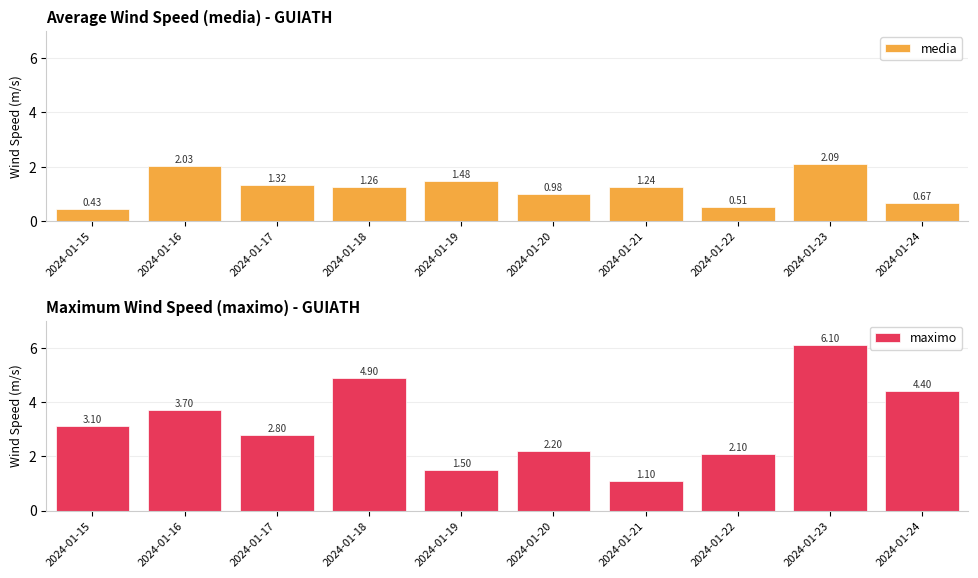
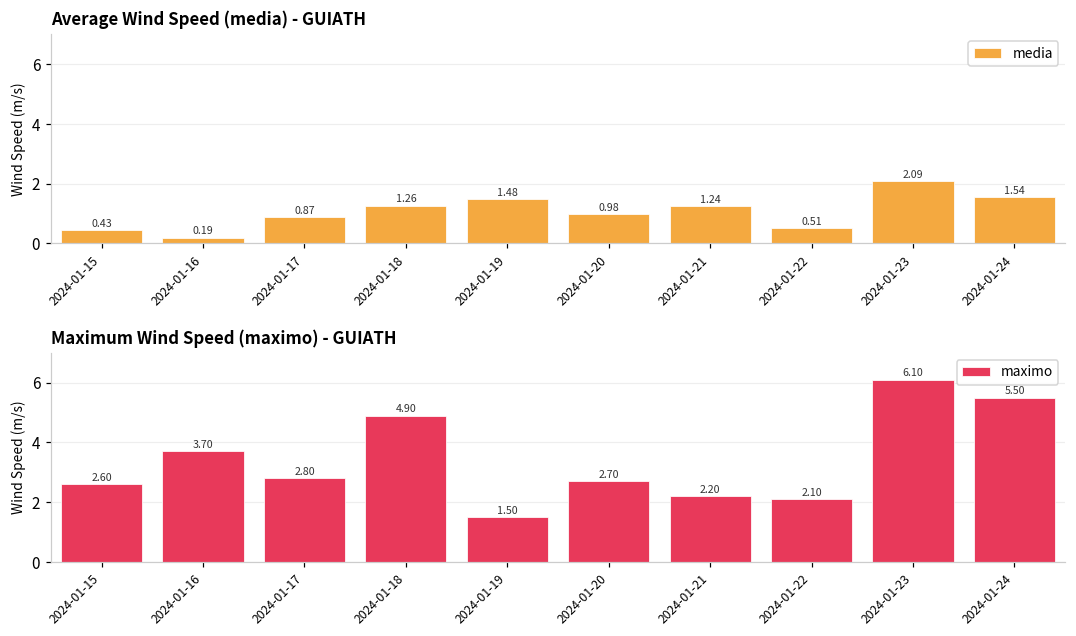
Average Wind Speed (media) - GUIATH, 2024-01-16: 2.03 -> 0.19
Average Wind Speed (media) - GUIATH, 2024-01-17: 1.32 -> 0.87
Average Wind Speed (media) - GUIATH, 2024-01-24: 0.67 -> 1.54
Maximum Wind Speed (maximo) - GUIATH, 2024-01-15: 3.10 -> 2.60
Maximum Wind Speed (maximo) - GUIATH, 2024-01-20: 2.20 -> 2.70
Maximum Wind Speed (maximo) - GUIATH, 2024-01-21: 1.10 -> 2.20
Maximum Wind Speed (maximo) - GUIATH, 2024-01-24: 4.40 -> 5.50
